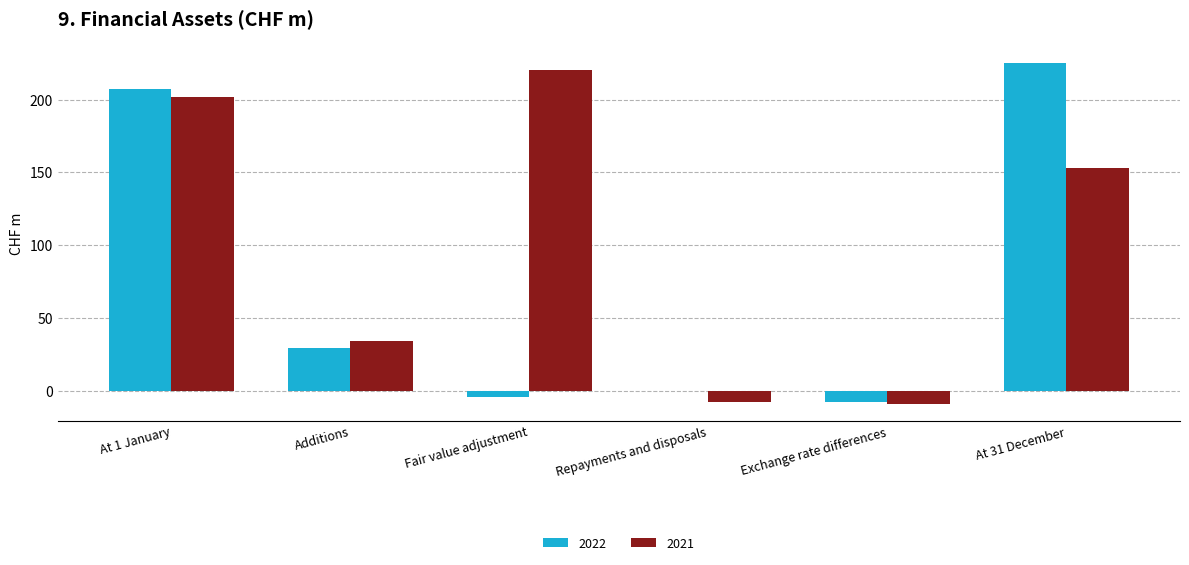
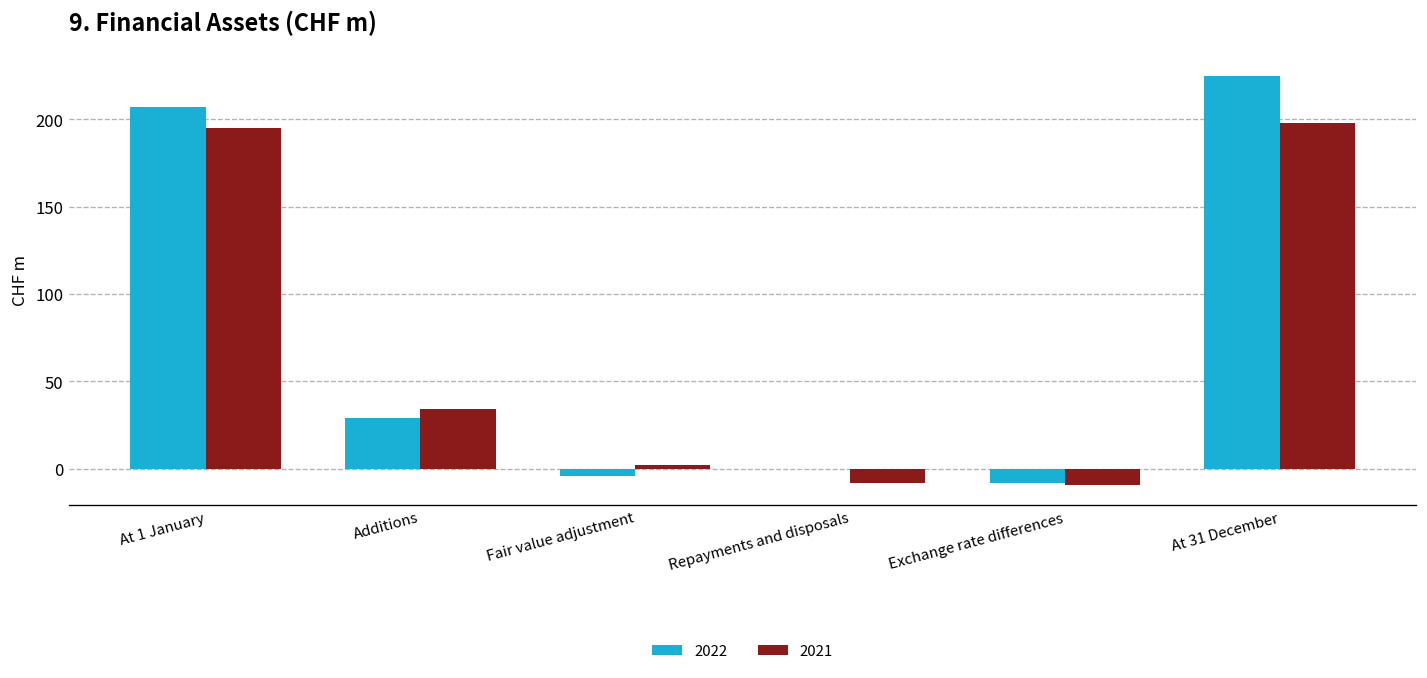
2021, At 1 January: 202 -> 195
2021, Fair value adjustment: 220 -> 2
2021, At 31 December: 153 -> 198
